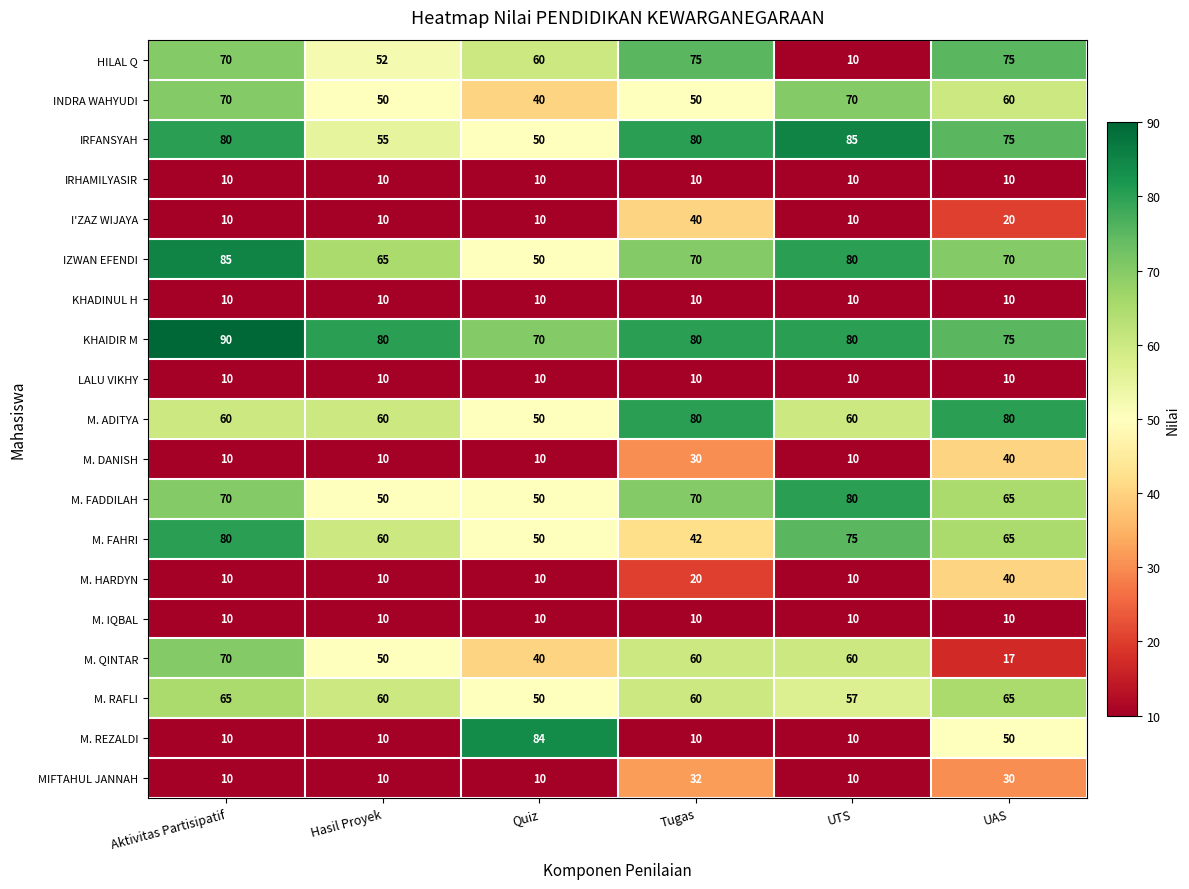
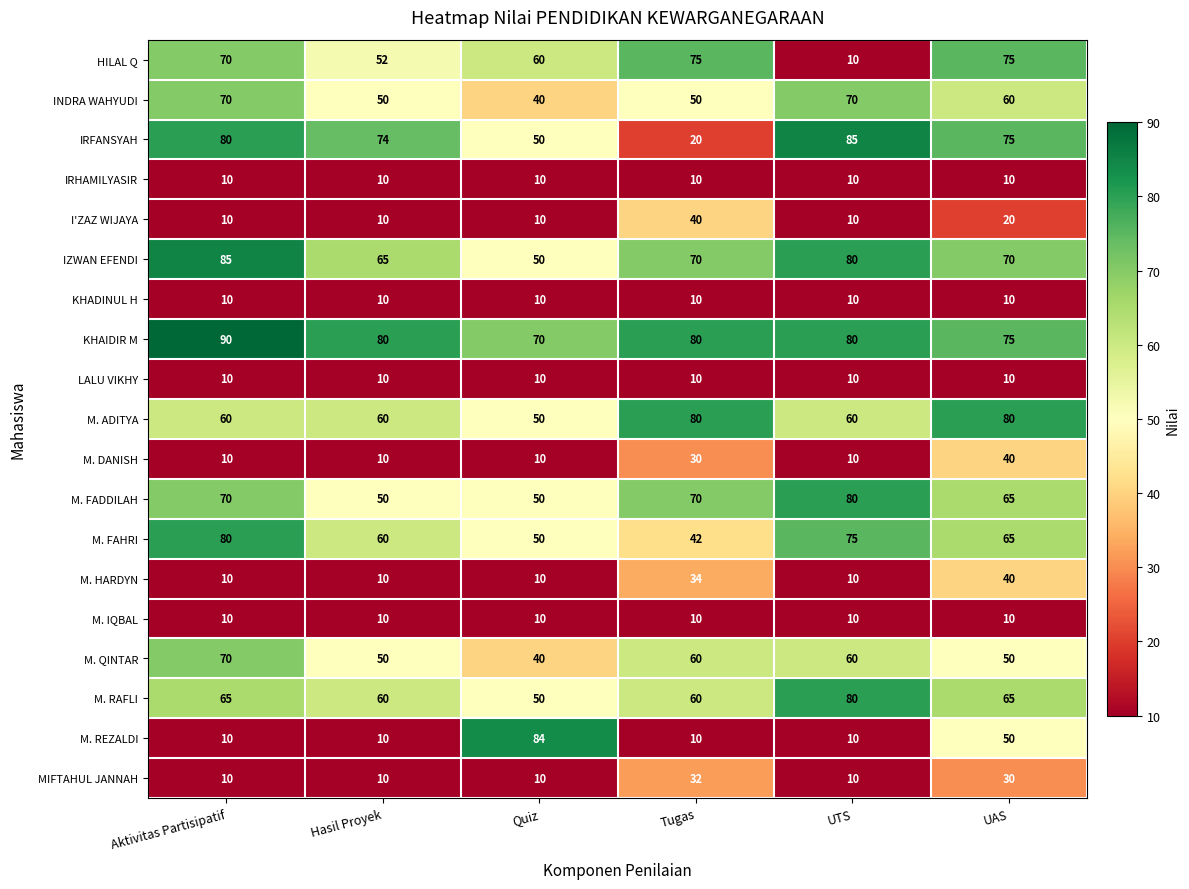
IRFANSYAH, Hasil Proyek: 55 -> 74
IRFANSYAH, Tugas: 80 -> 20
M. HARDYN, Tugas: 20 -> 34
M. QINTAR, UAS: 17 -> 50
M. RAFLI, UTS: 57 -> 80
